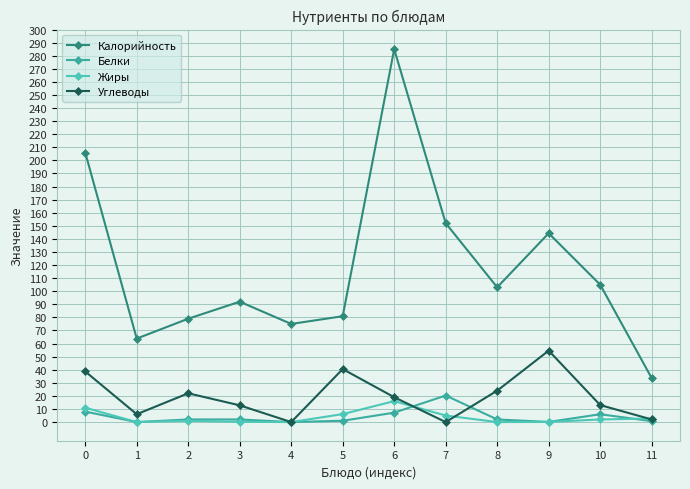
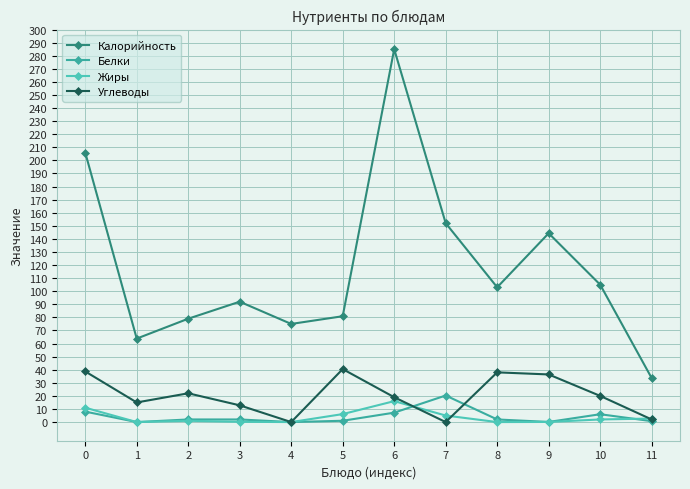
Углеводы, 1: 6 -> 15
Углеводы, 8: 24 -> 38
Углеводы, 9: 55 -> 36
Углеводы, 10: 13 -> 20
